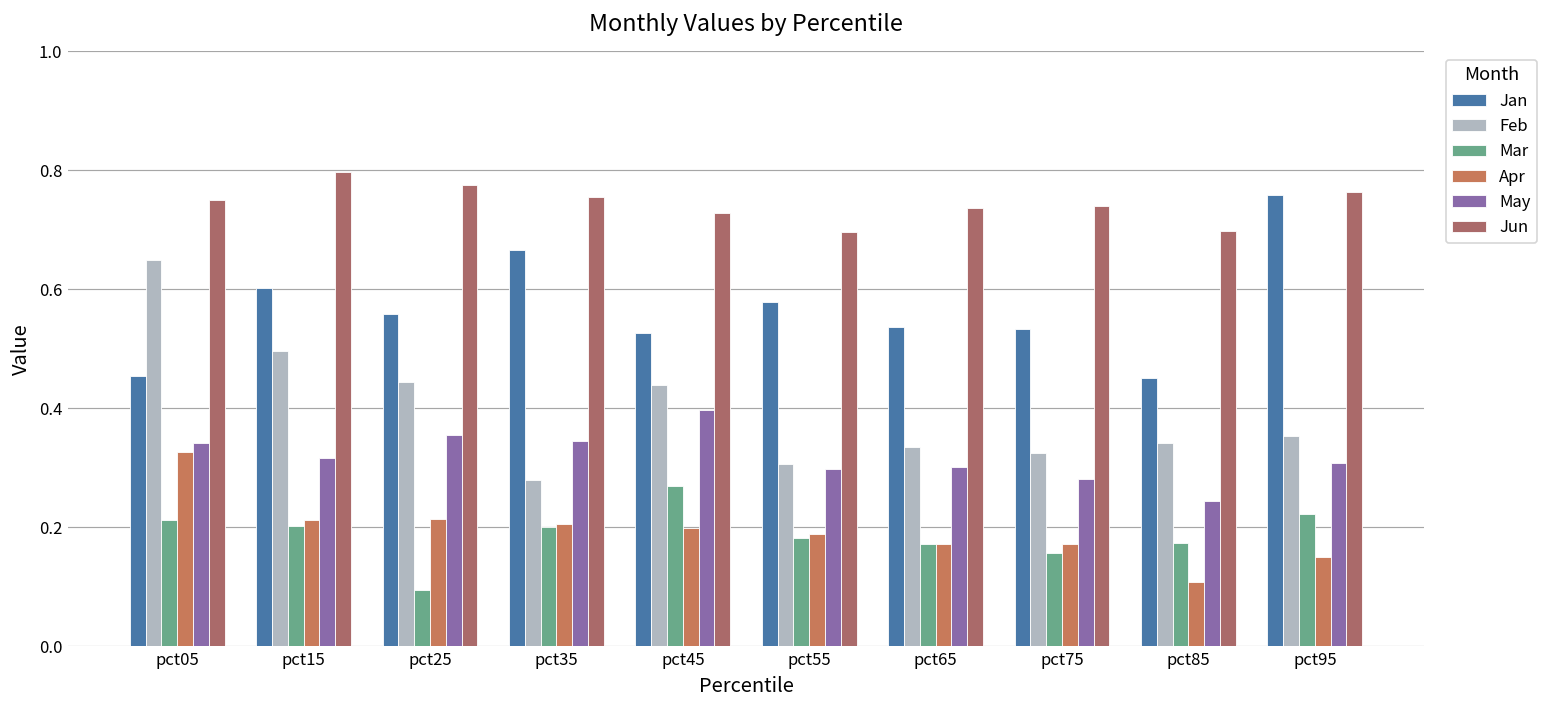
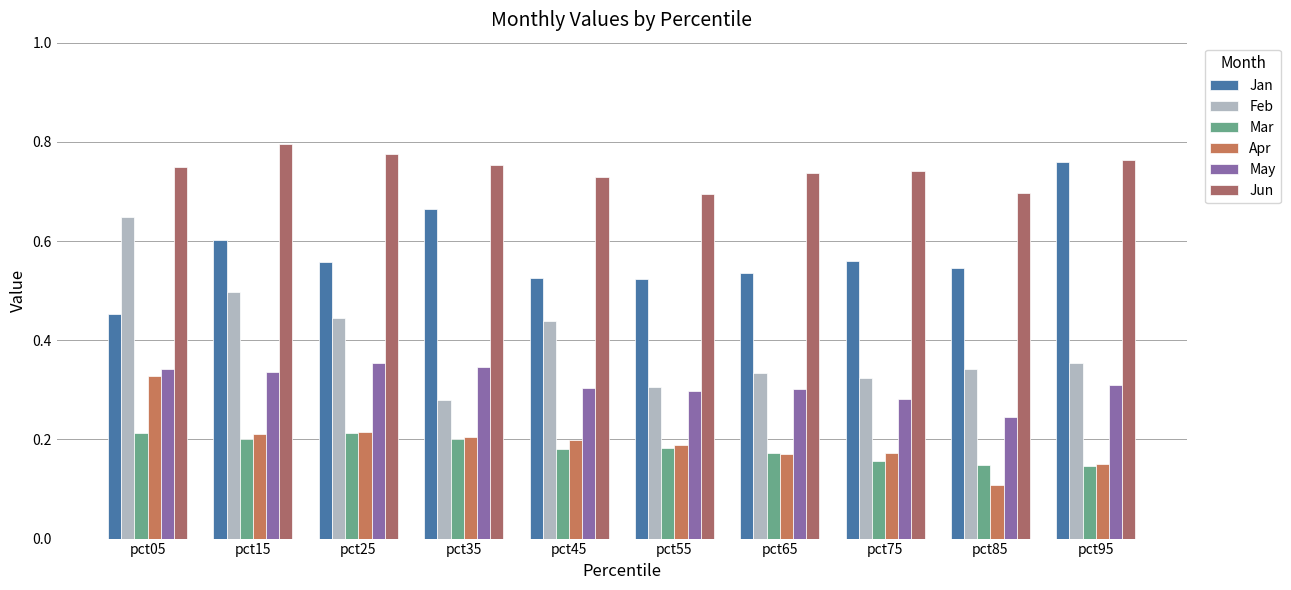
May, pct15: 0.32 -> 0.34
Mar, pct25: 0.09 -> 0.21
Mar, pct45: 0.27 -> 0.18
May, pct45: 0.40 -> 0.30
Jan, pct55: 0.58 -> 0.52
Jan, pct75: 0.53 -> 0.56
Jan, pct85: 0.45 -> 0.54
Mar, pct85: 0.17 -> 0.15
Mar, pct95: 0.22 -> 0.15
